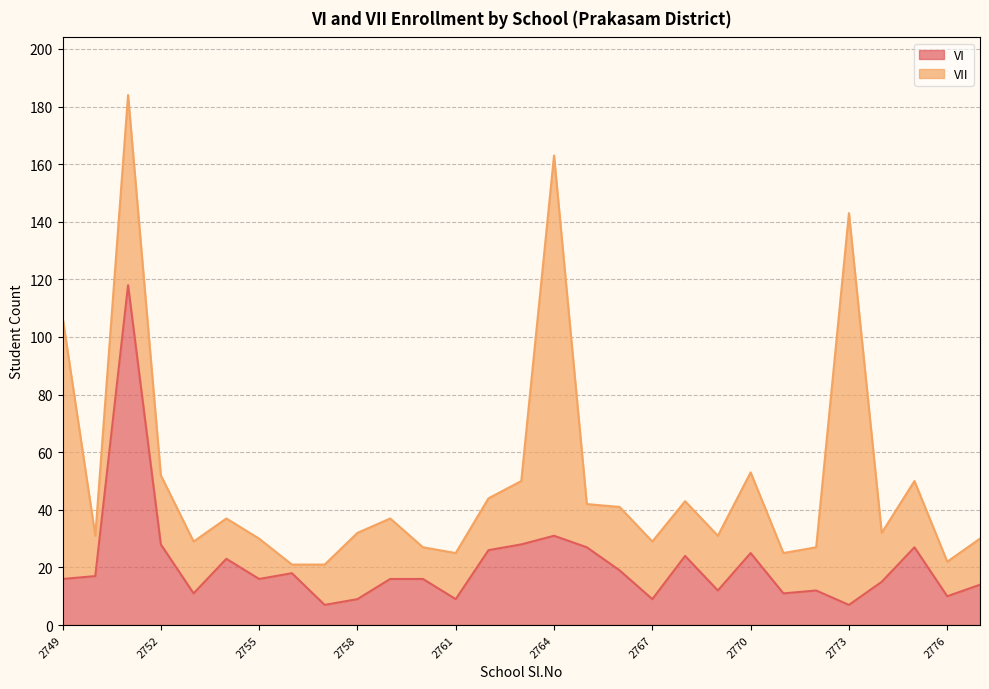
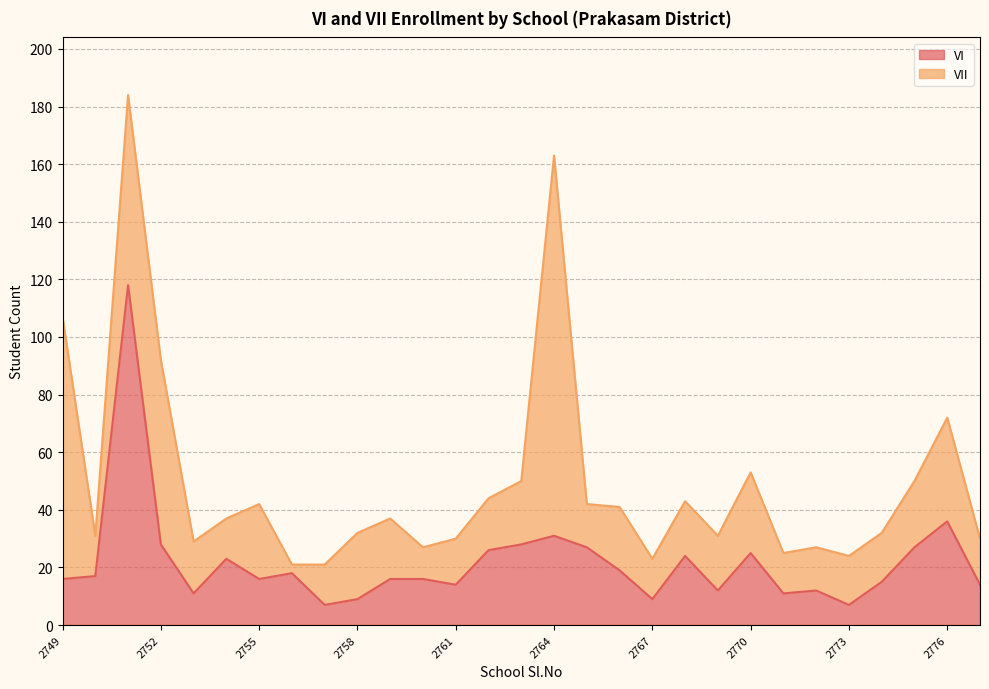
VII, 2752: 24 -> 64
VII, 2755: 14 -> 26
VI, 2761: 9 -> 14
VII, 2767: 20 -> 14
VII, 2773: 136 -> 17
VI, 2776: 10 -> 36
VII, 2776: 12 -> 36
